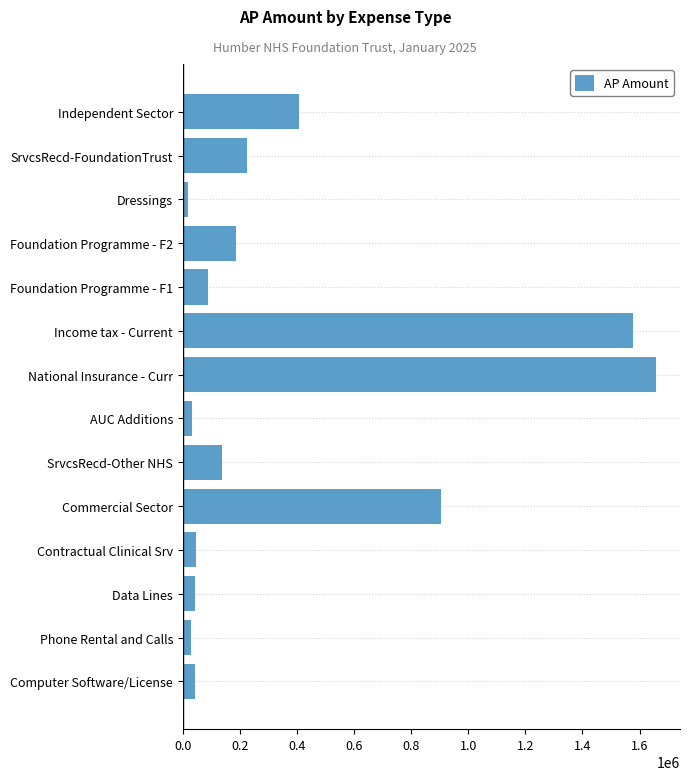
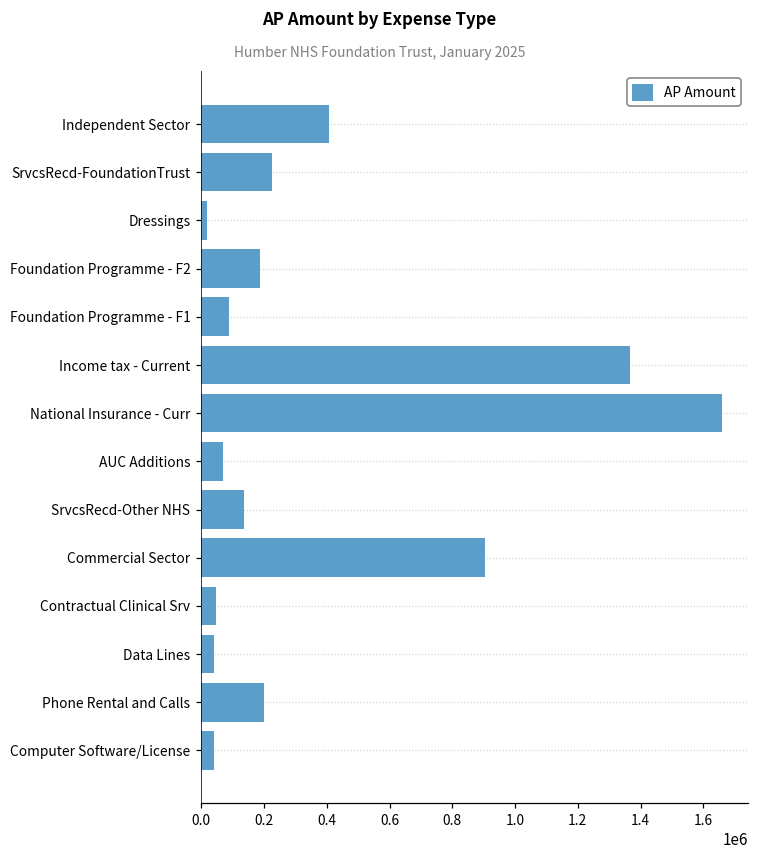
Income tax - Current: 1580000 -> 1370000
AUC Additions: 30000 -> 70000
Phone Rental and Calls: 30000 -> 200000
